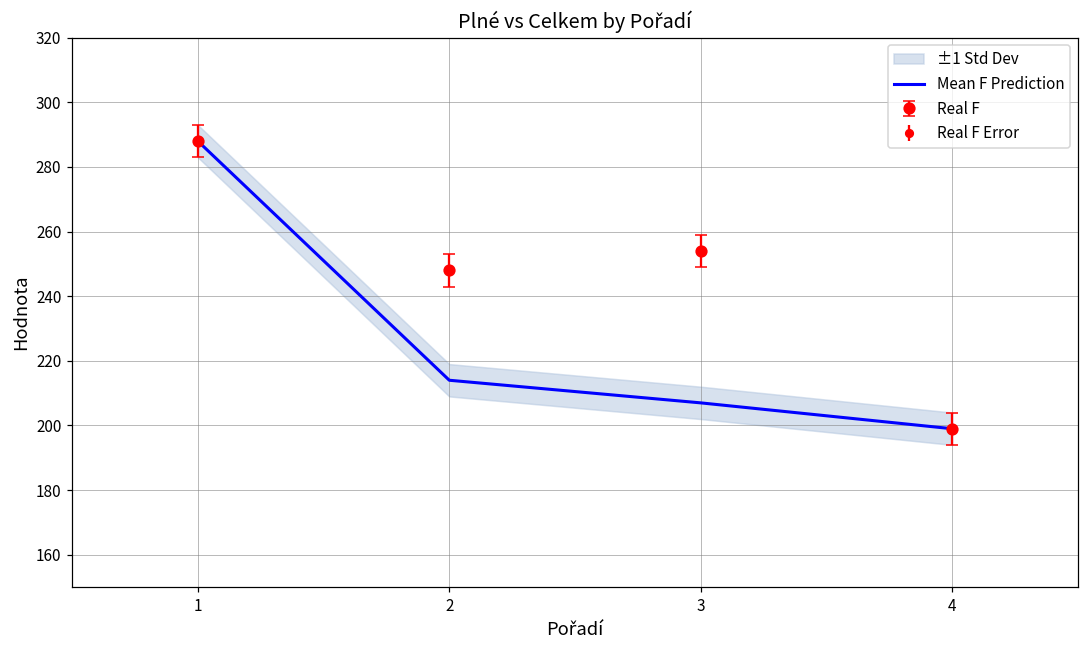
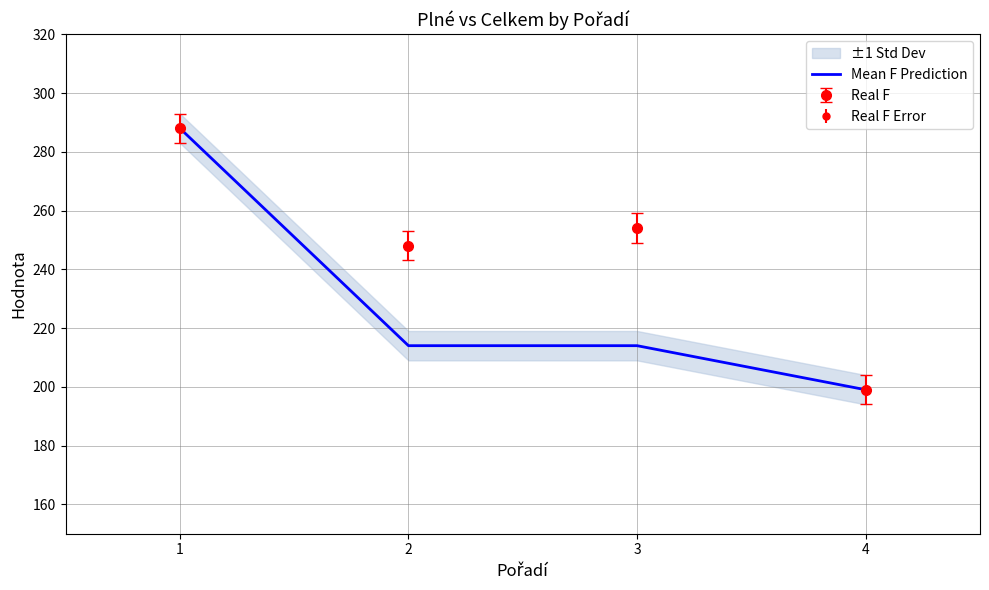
Mean F Prediction, 3: 207 -> 214
